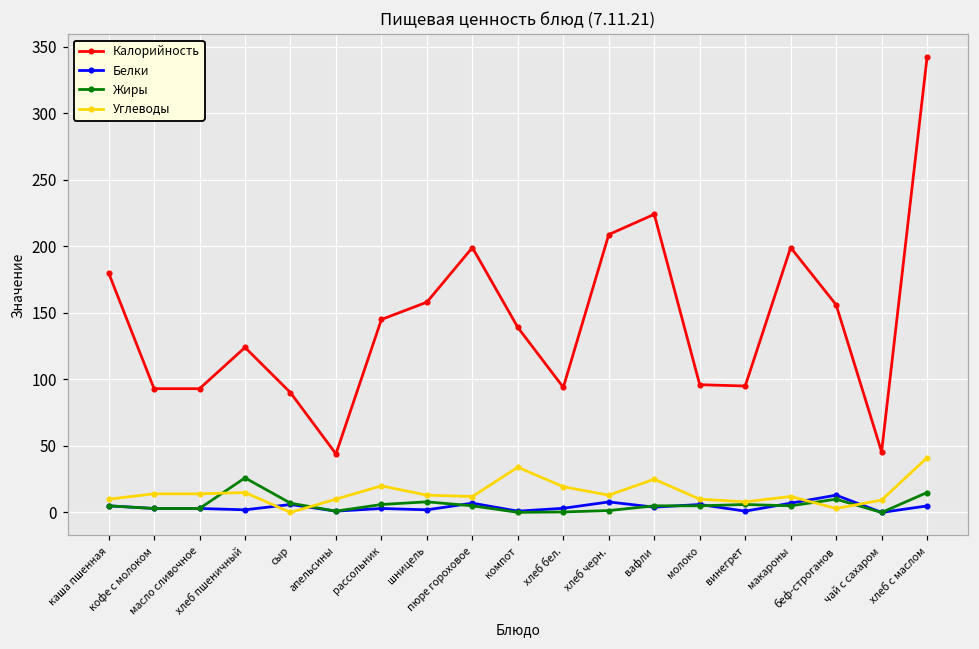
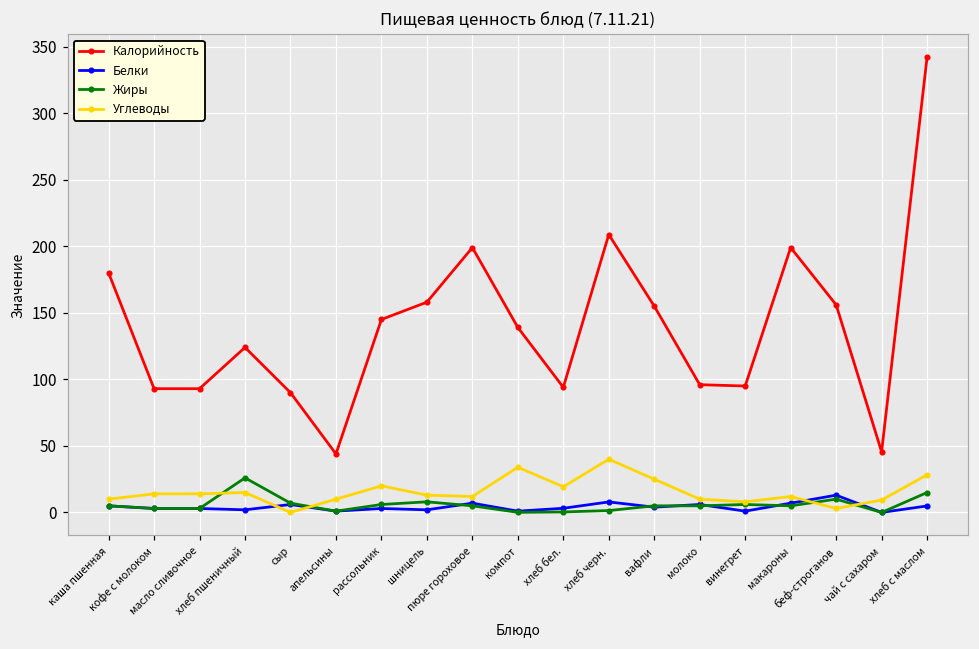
Углеводы, хлеб черн.: 13 -> 40
Калорийность, вафли: 224 -> 155
Углеводы, хлеб с маслом: 41 -> 28
